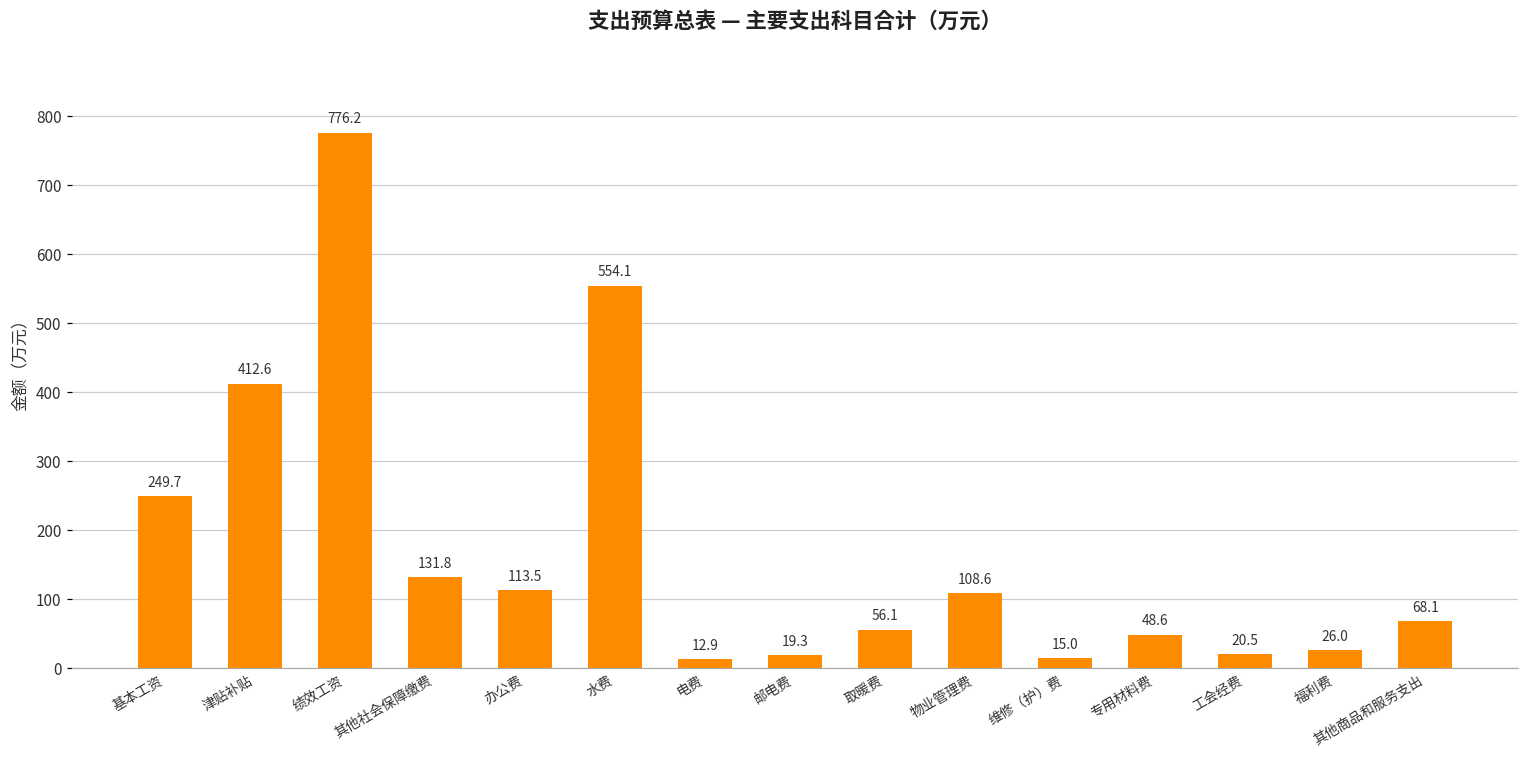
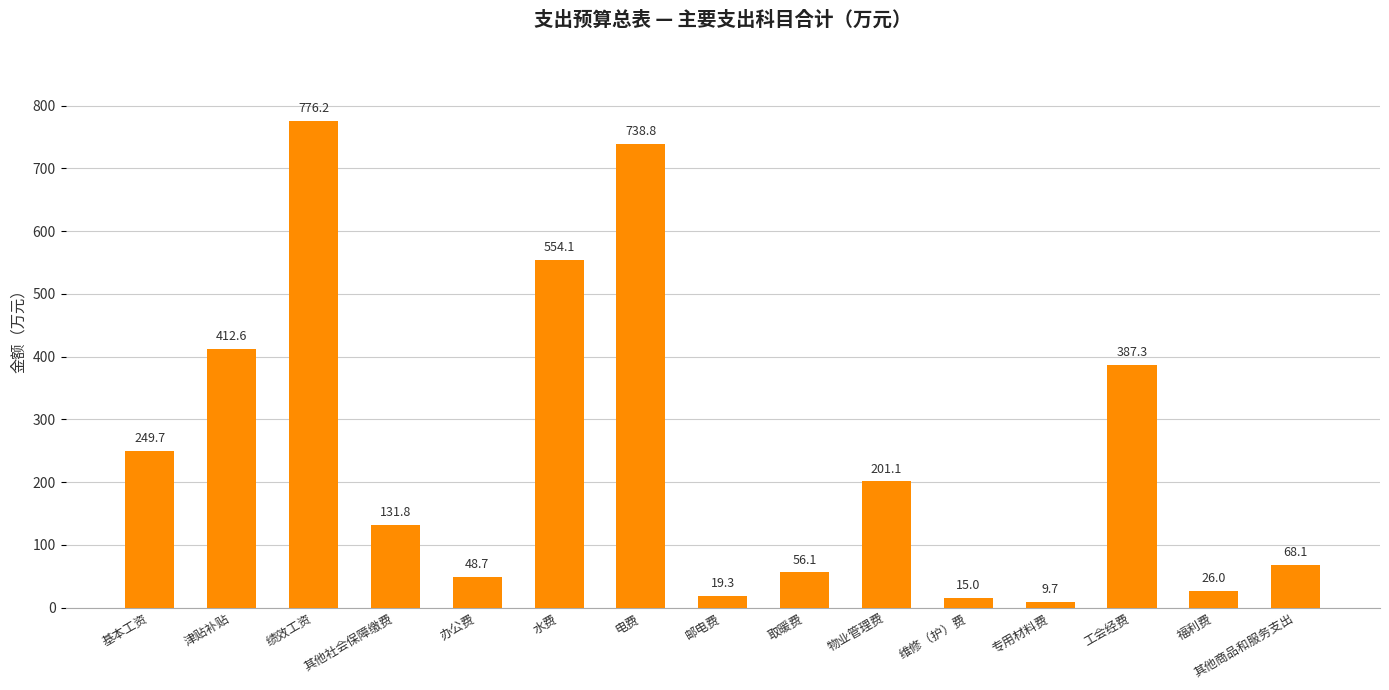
办公费: 113.5 -> 48.7
电费: 12.9 -> 738.8
物业管理费: 108.6 -> 201.1
专用材料费: 48.6 -> 9.7
工会经费: 20.5 -> 387.3
